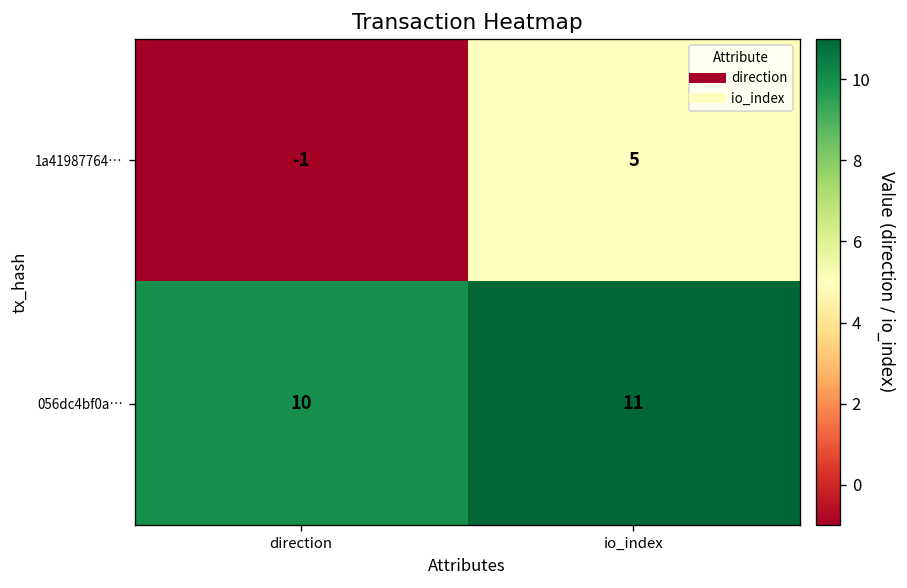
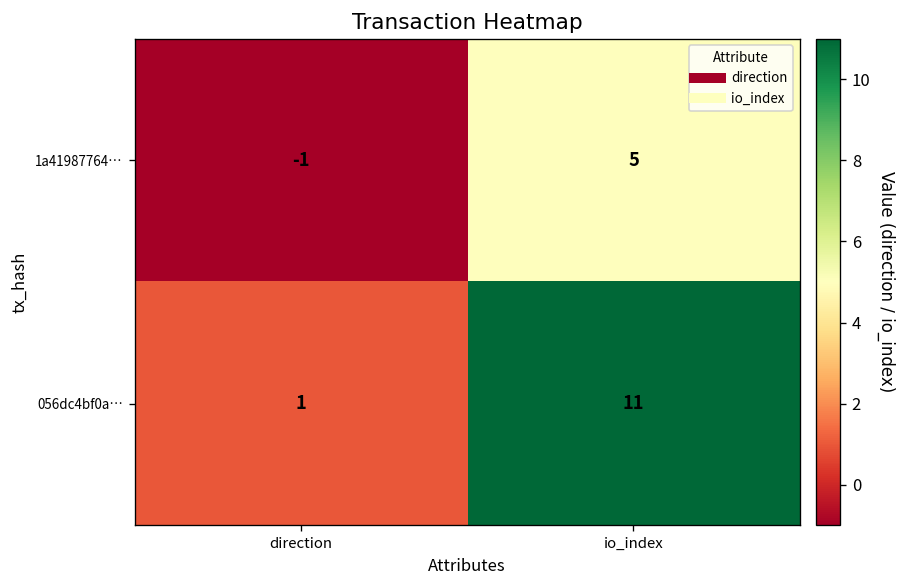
056dc4bf0a…, direction: 10 -> 1
